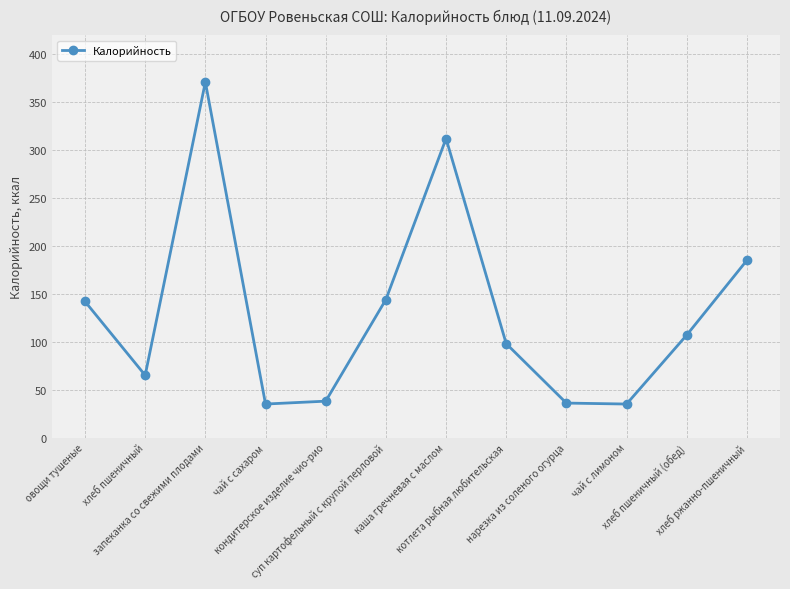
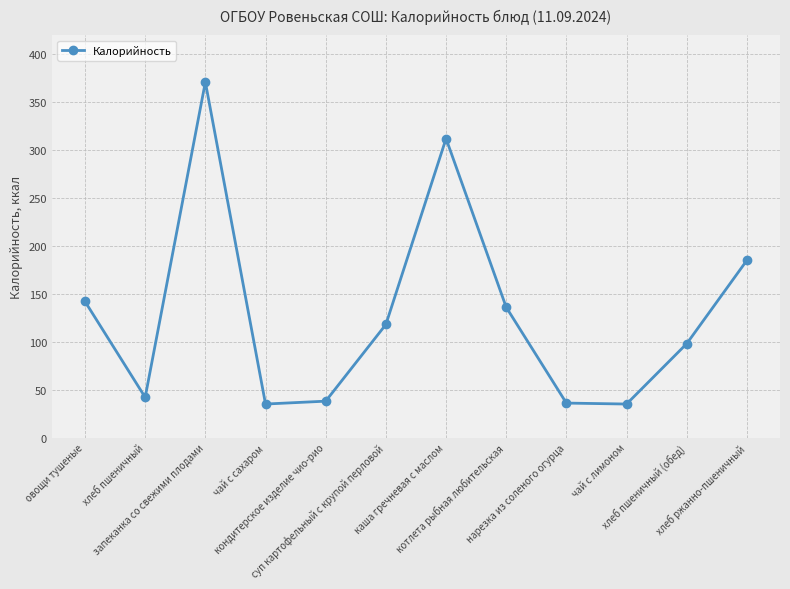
хлеб пшеничный: 70 -> 40
суп картофельный с крупой перловой: 140 -> 120
котлета рыбная любительская: 100 -> 140
хлеб пшеничный (обед): 110 -> 100
